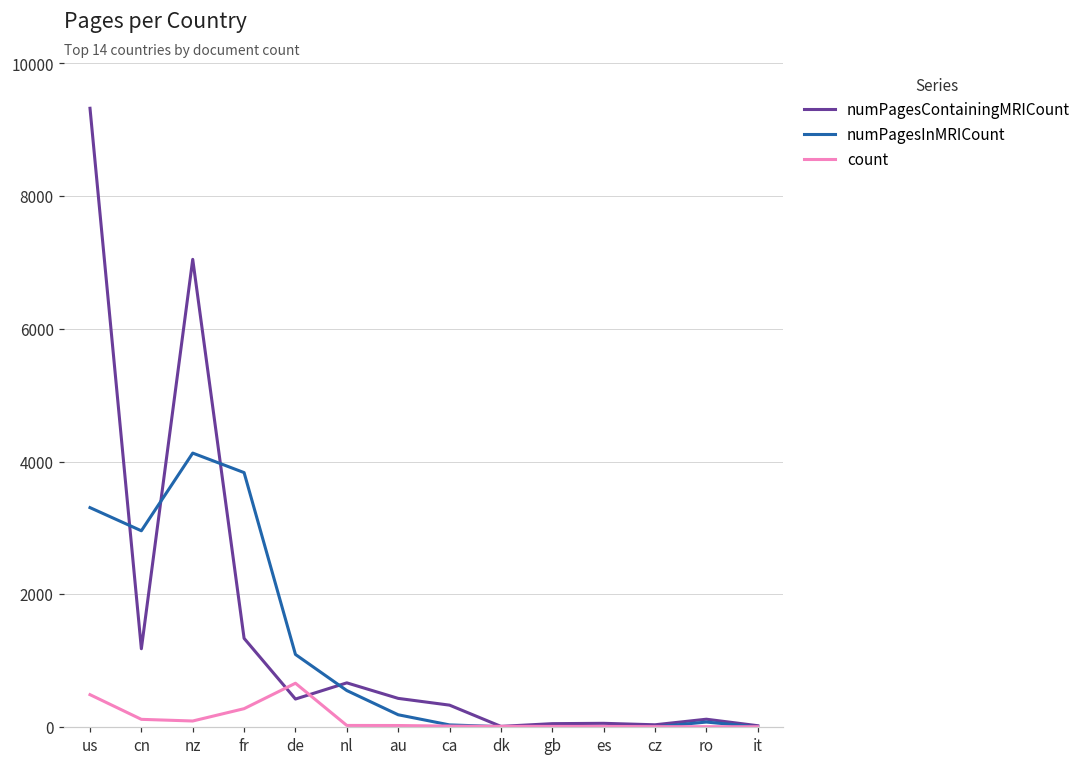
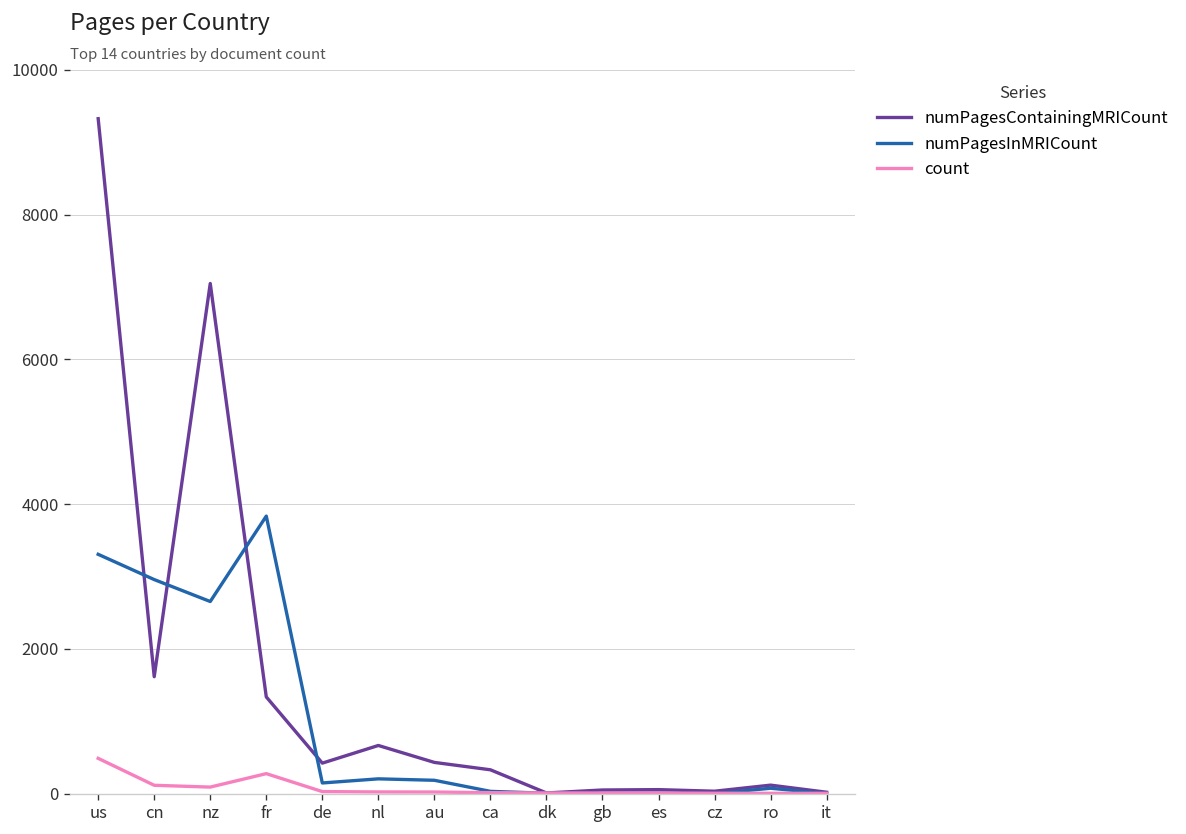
numPagesContainingMRICount, cn: 1200 -> 1600
numPagesInMRICount, nz: 4100 -> 2700
numPagesInMRICount, de: 1100 -> 100
count, de: 700 -> 0
numPagesInMRICount, nl: 500 -> 200
